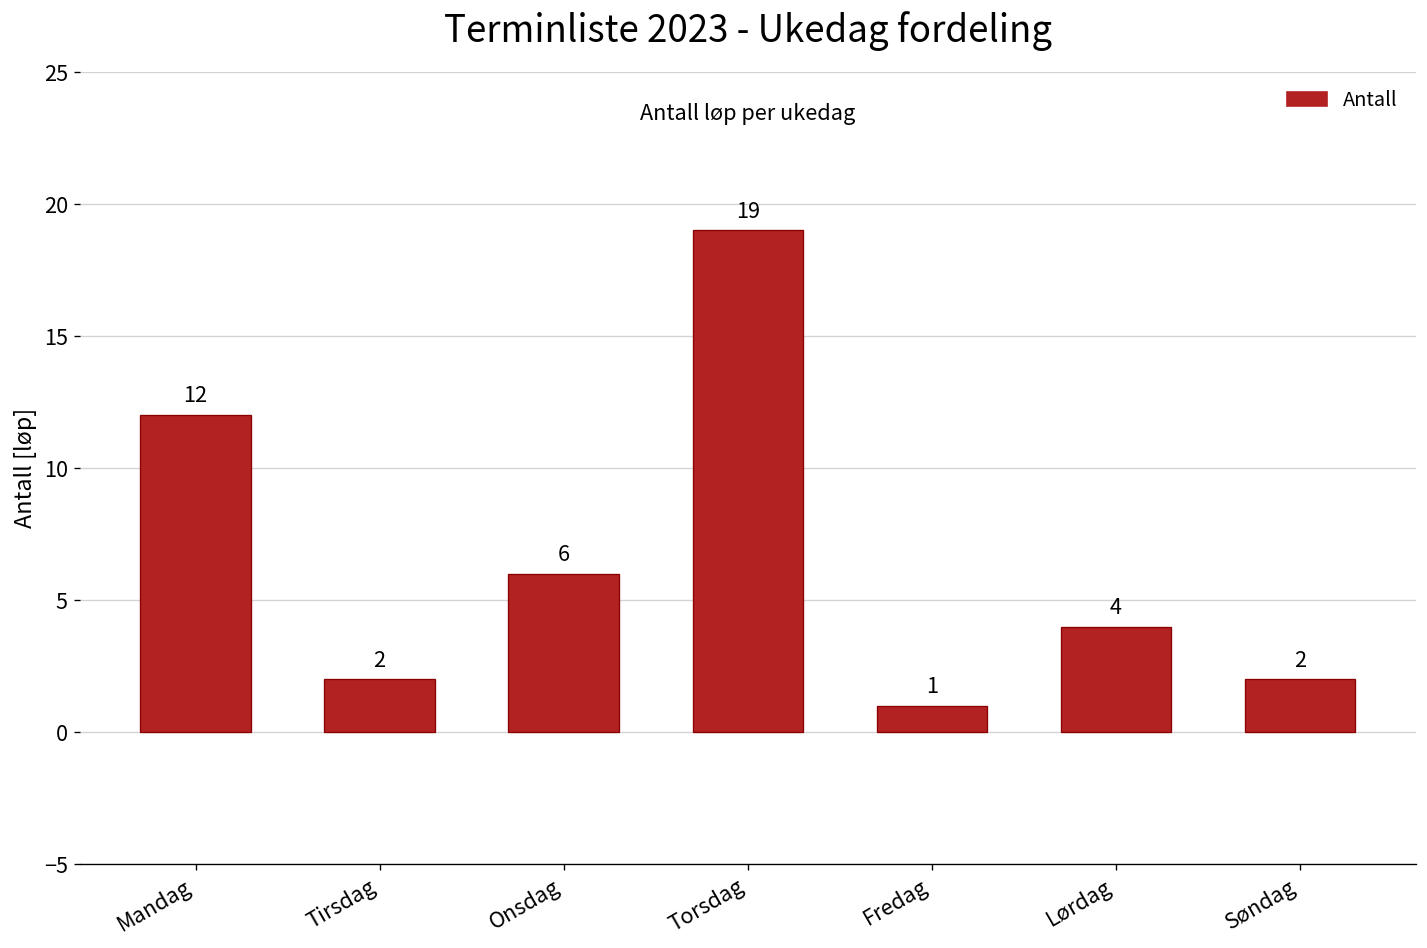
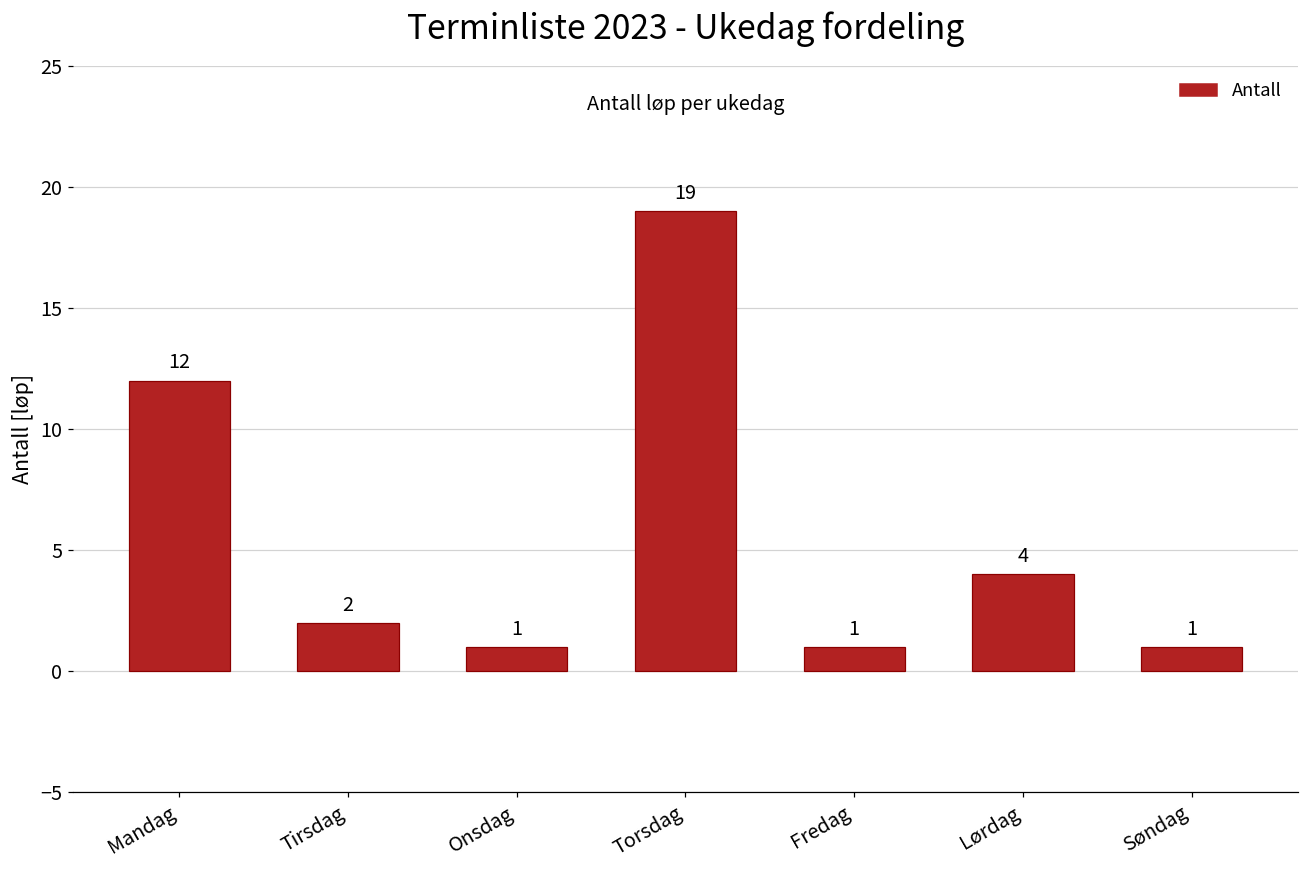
Onsdag: 6 -> 1
Søndag: 2 -> 1
